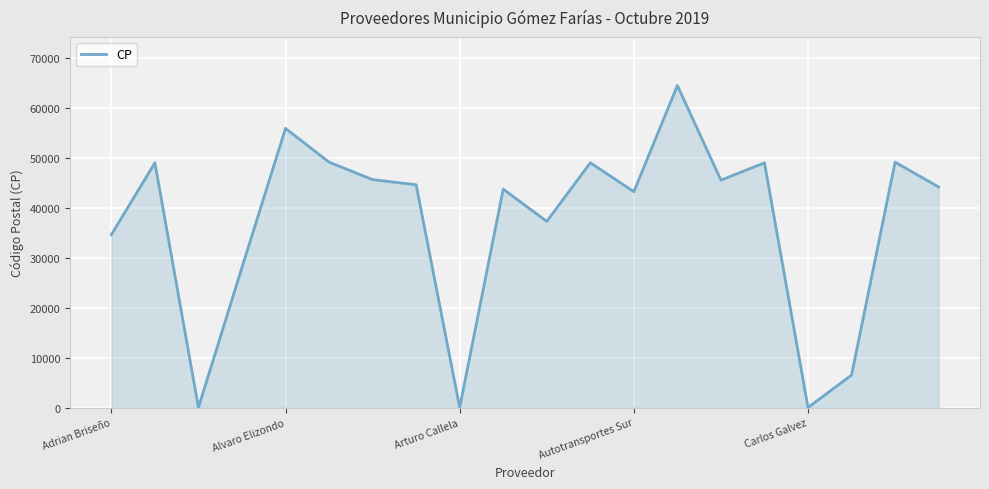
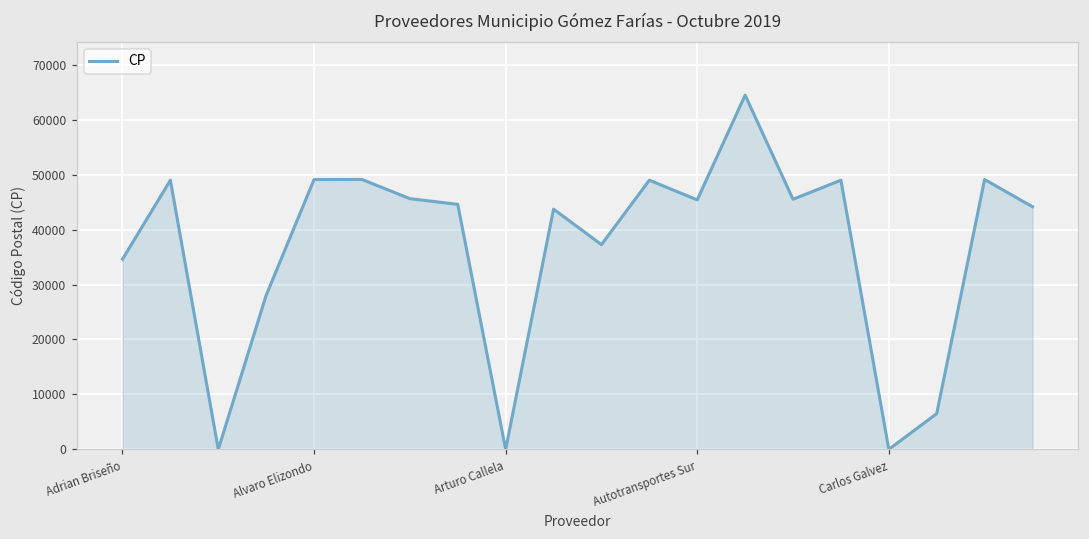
Alvaro Elizondo: 56000 -> 49000
Autotransportes Sur: 43000 -> 45000
